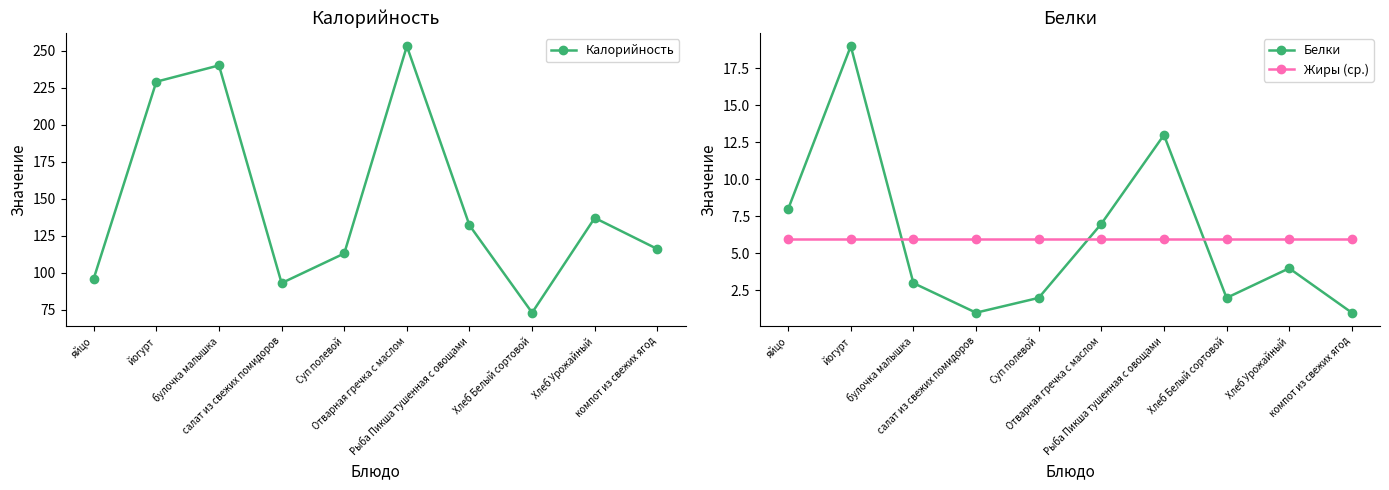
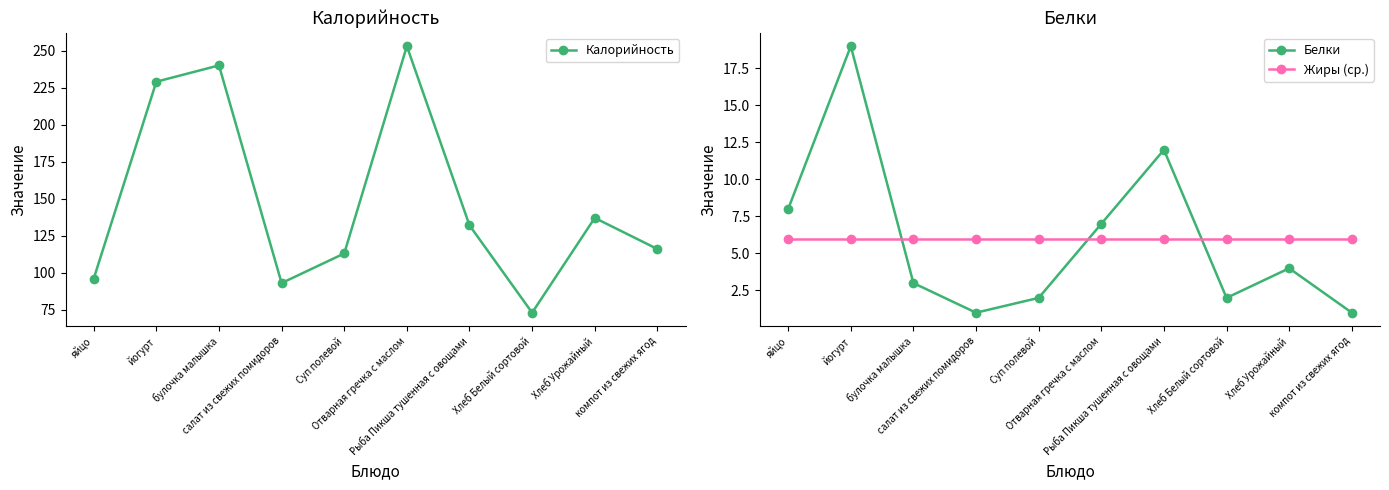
Белки, Белки, Рыба Пикша тушенная с овощами: 13 -> 12
